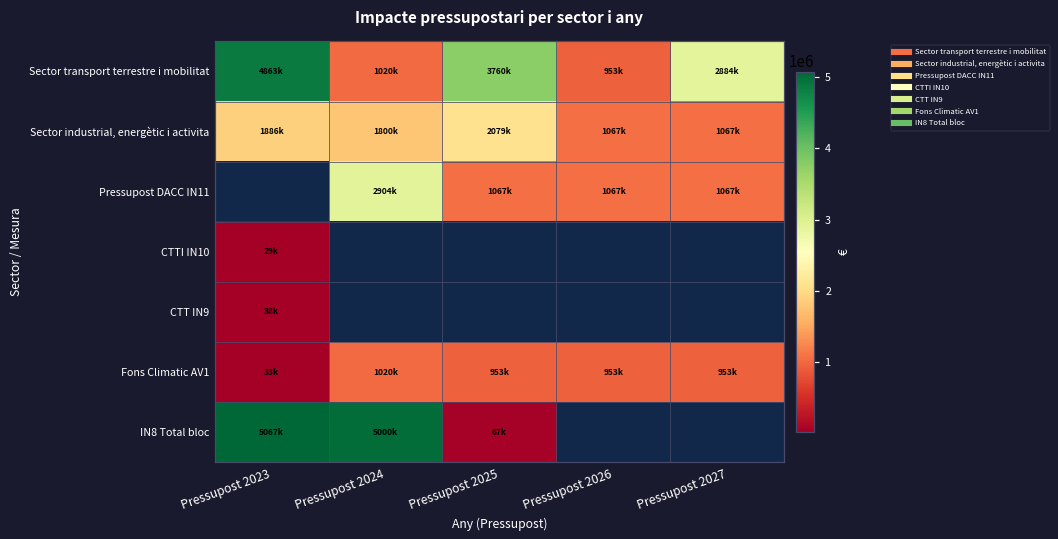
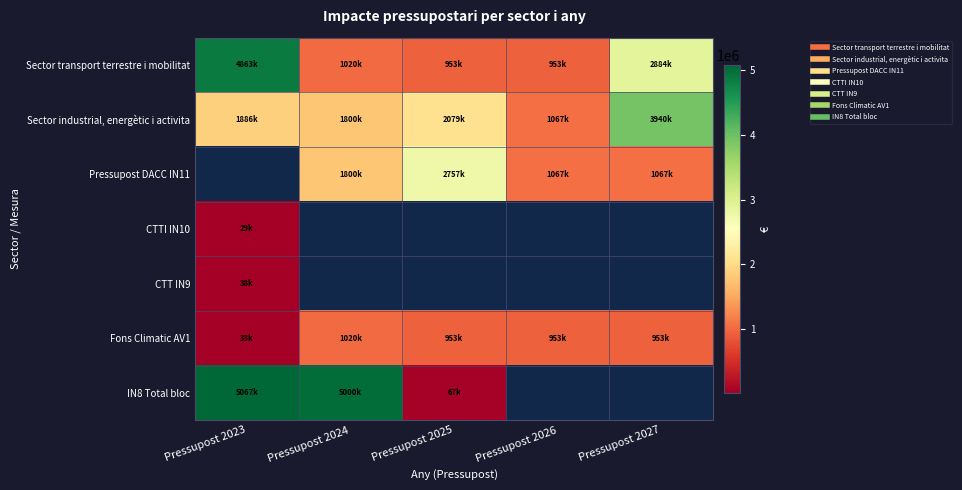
Sector transport terrestre i mobilitat, Pressupost 2025: 3760k -> 953k
Sector industrial, energètic i activita, Pressupost 2027: 1067k -> 3940k
Pressupost DACC IN11, Pressupost 2024: 2904k -> 1800k
Pressupost DACC IN11, Pressupost 2025: 1067k -> 2757k
